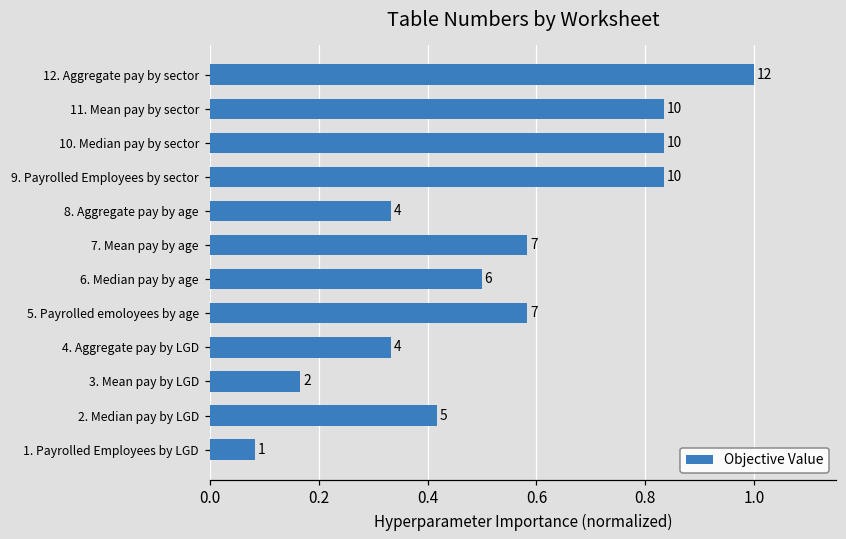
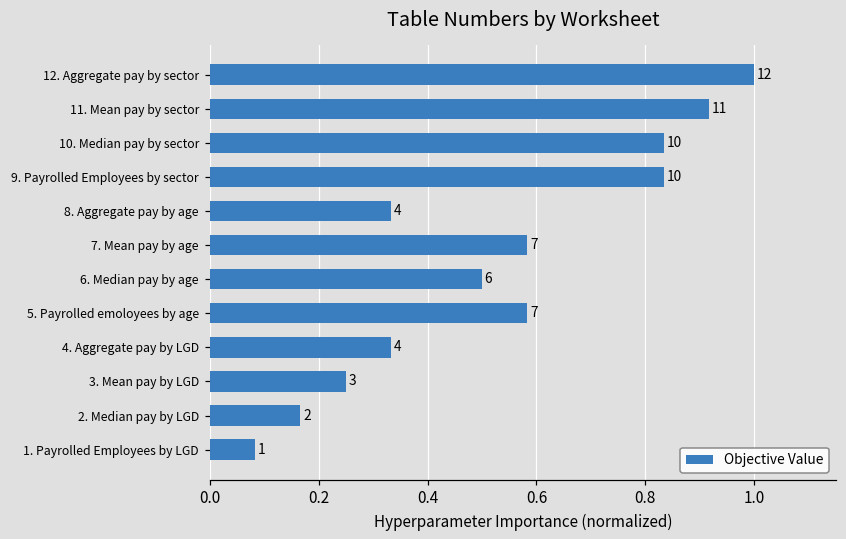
11. Mean pay by sector: 10 -> 11
3. Mean pay by LGD: 2 -> 3
2. Median pay by LGD: 5 -> 2
